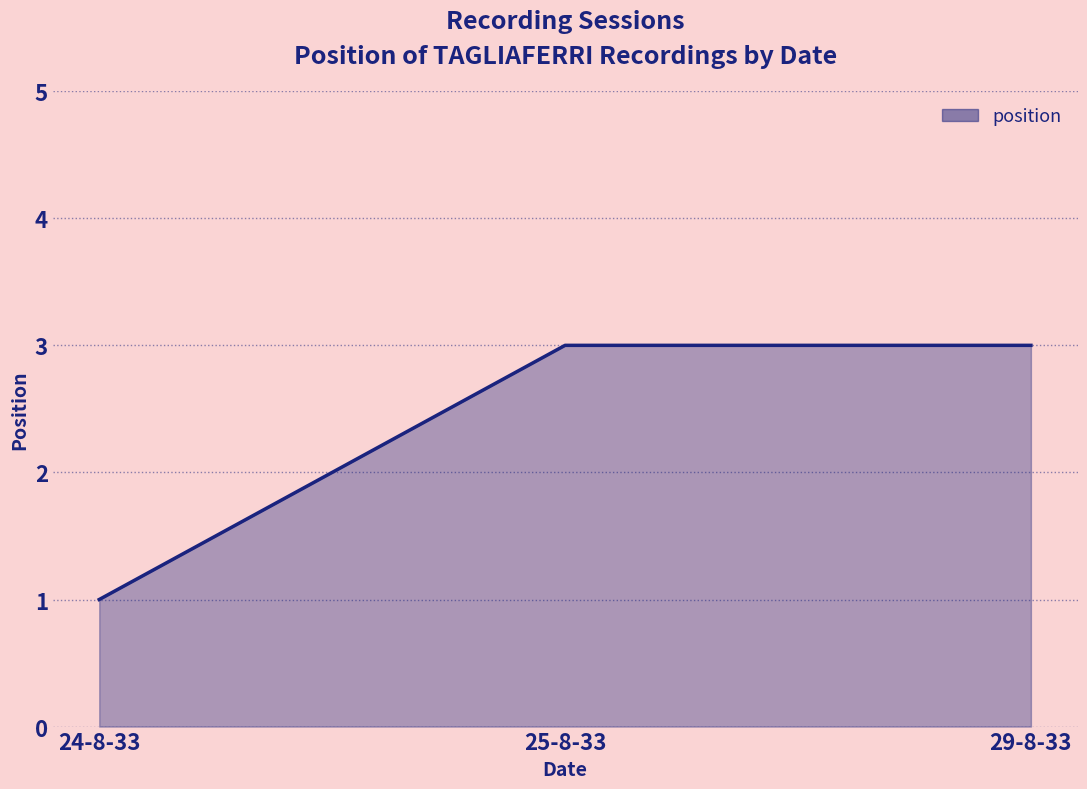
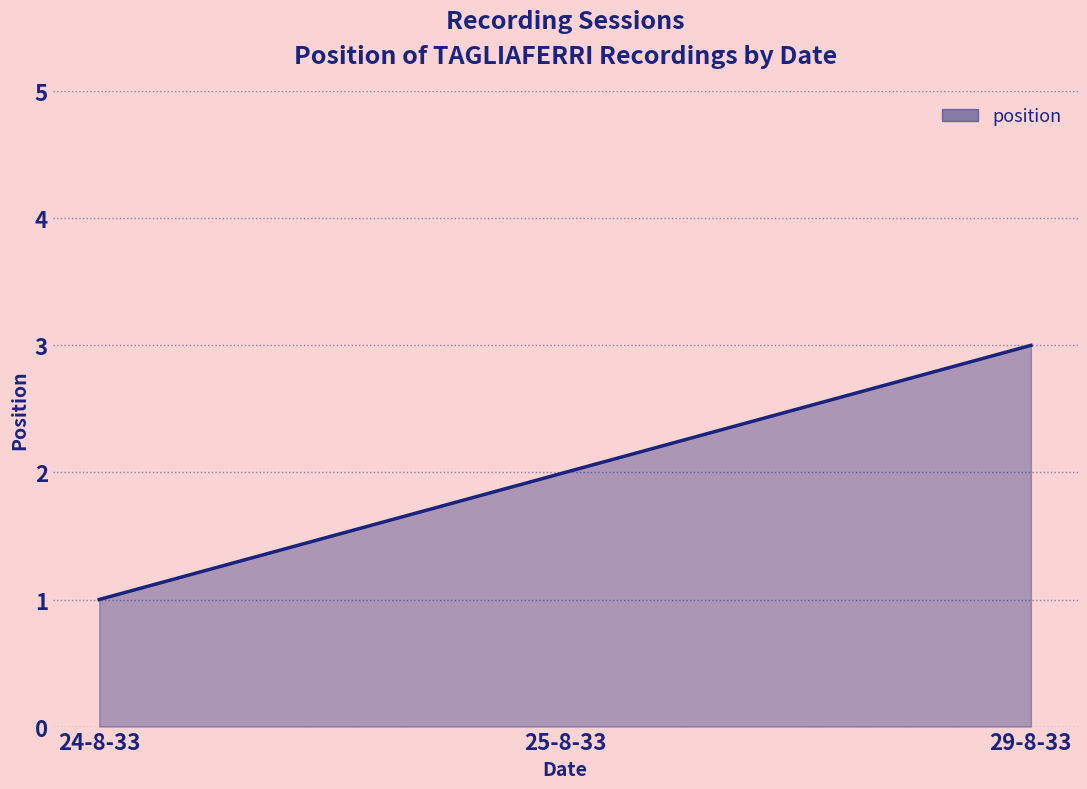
25-8-33: 3 -> 2
